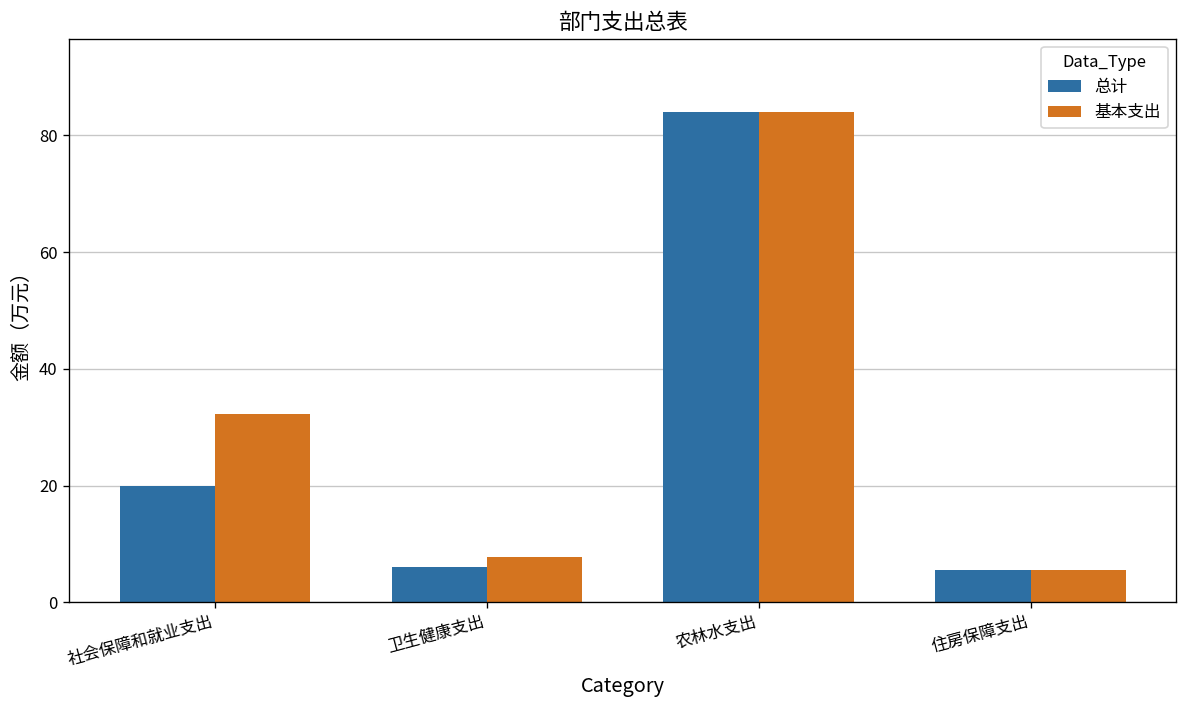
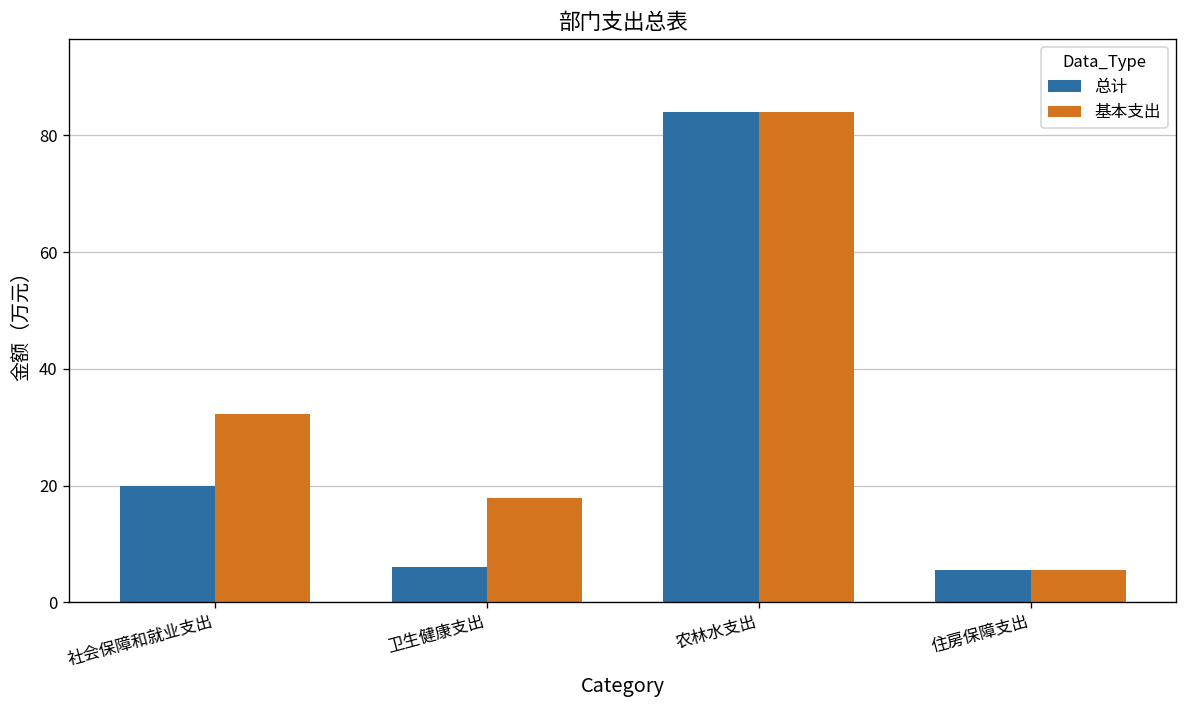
基本支出, 卫生健康支出: 8 -> 18
